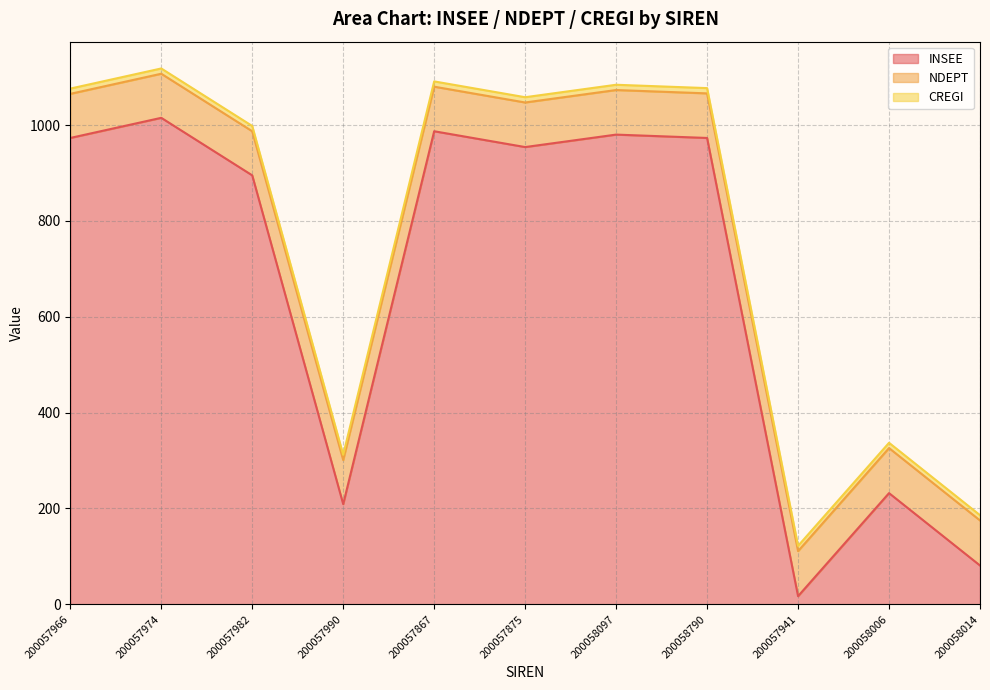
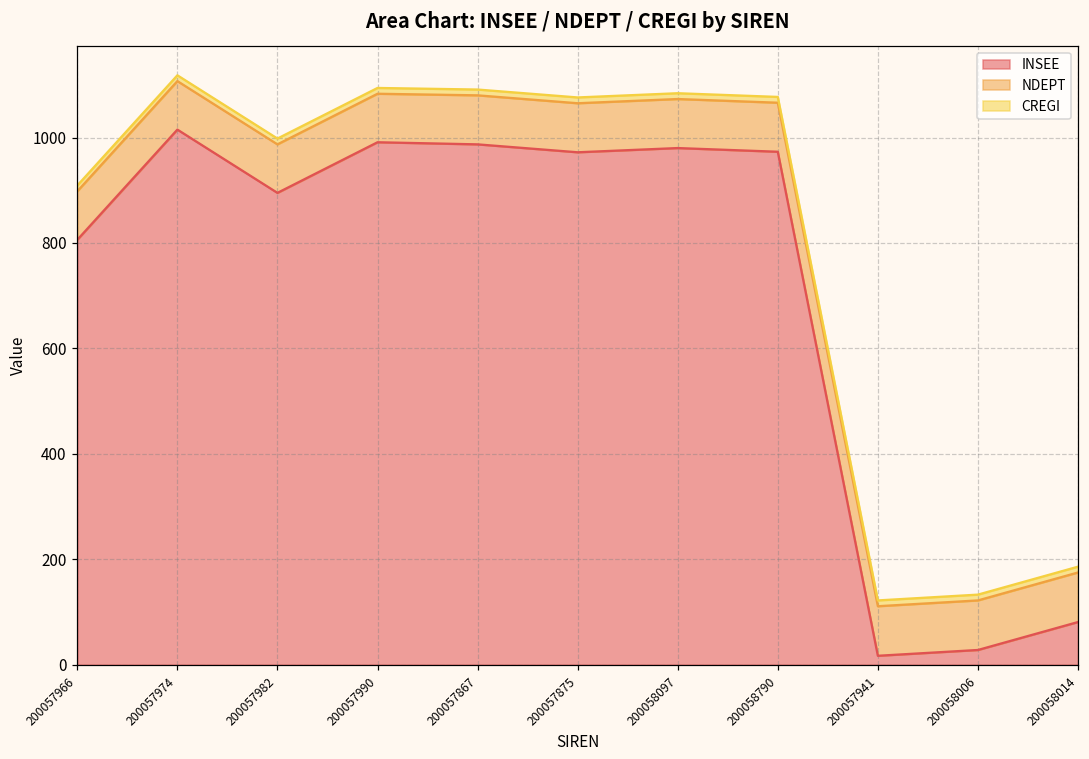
INSEE, 200057966: 970 -> 810
INSEE, 200057990: 210 -> 990
INSEE, 200057875: 950 -> 970
INSEE, 200058006: 230 -> 30
